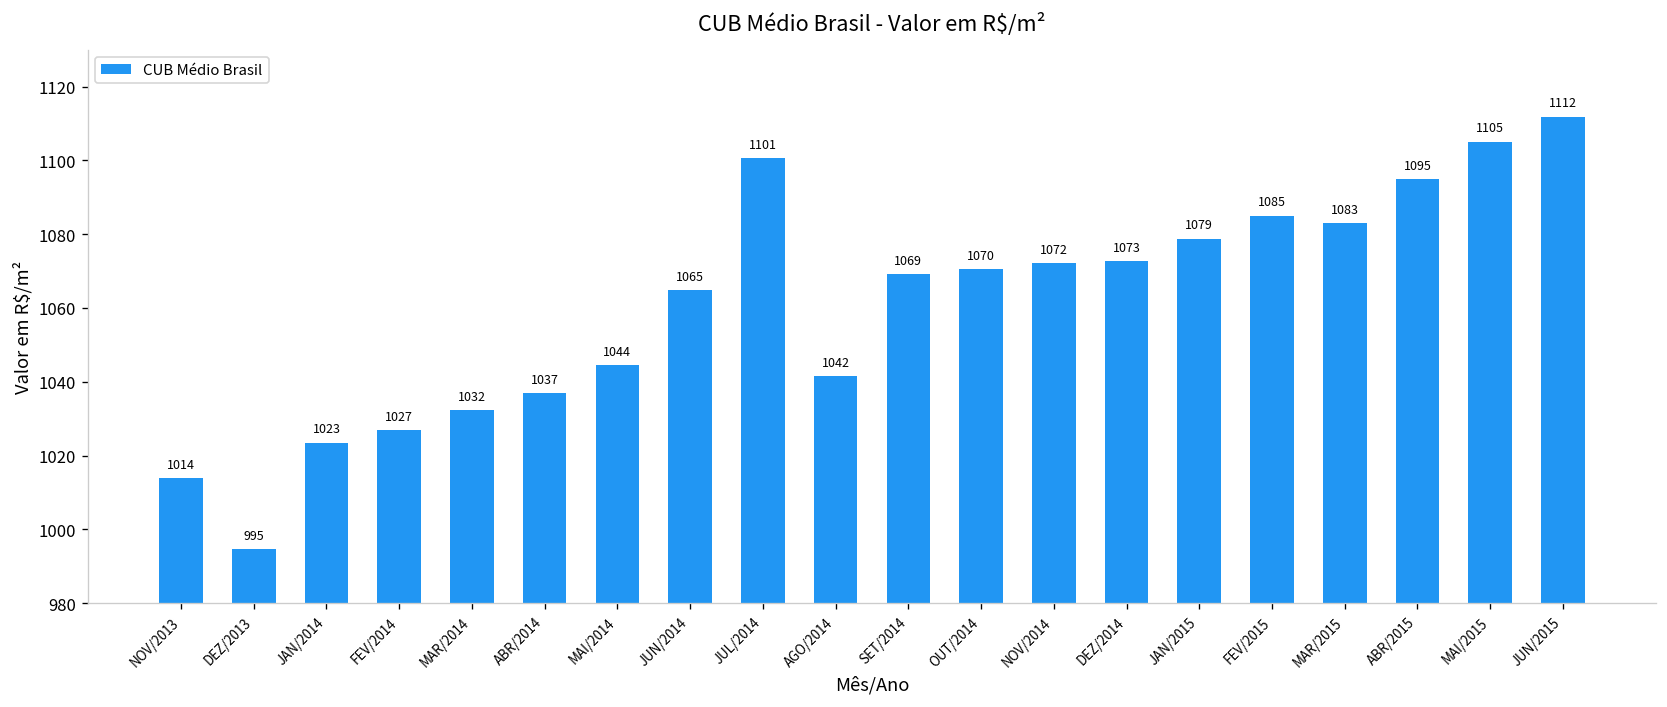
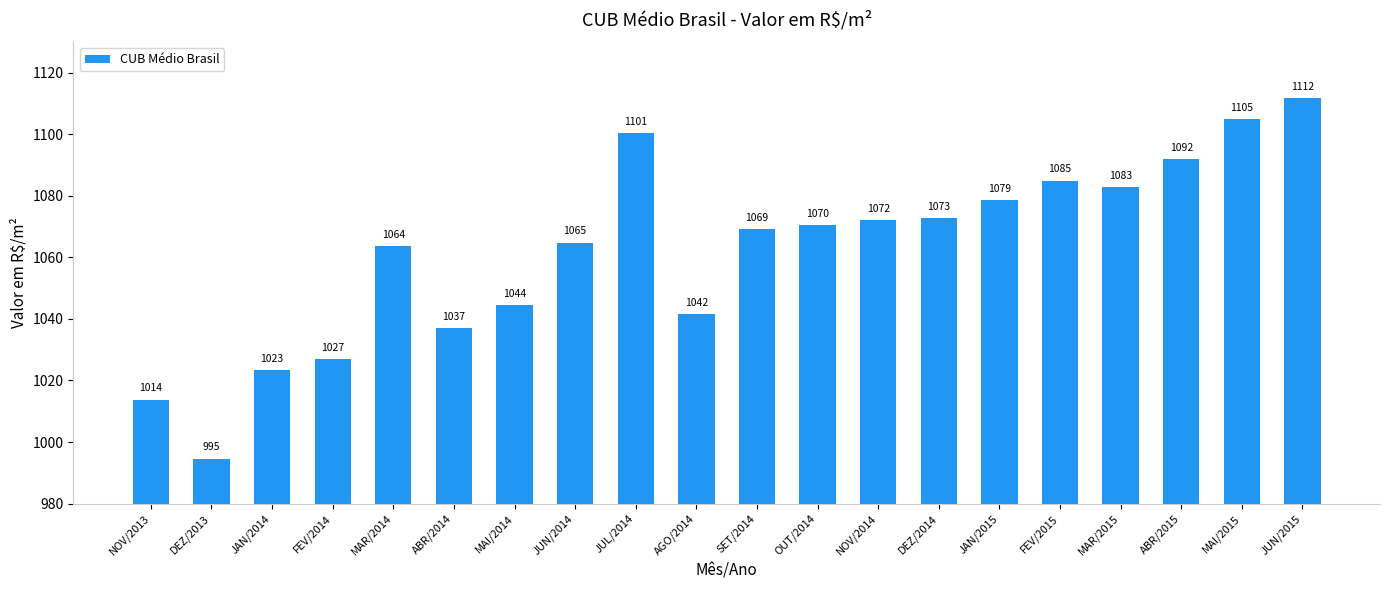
MAR/2014: 1032 -> 1064
ABR/2015: 1095 -> 1092
